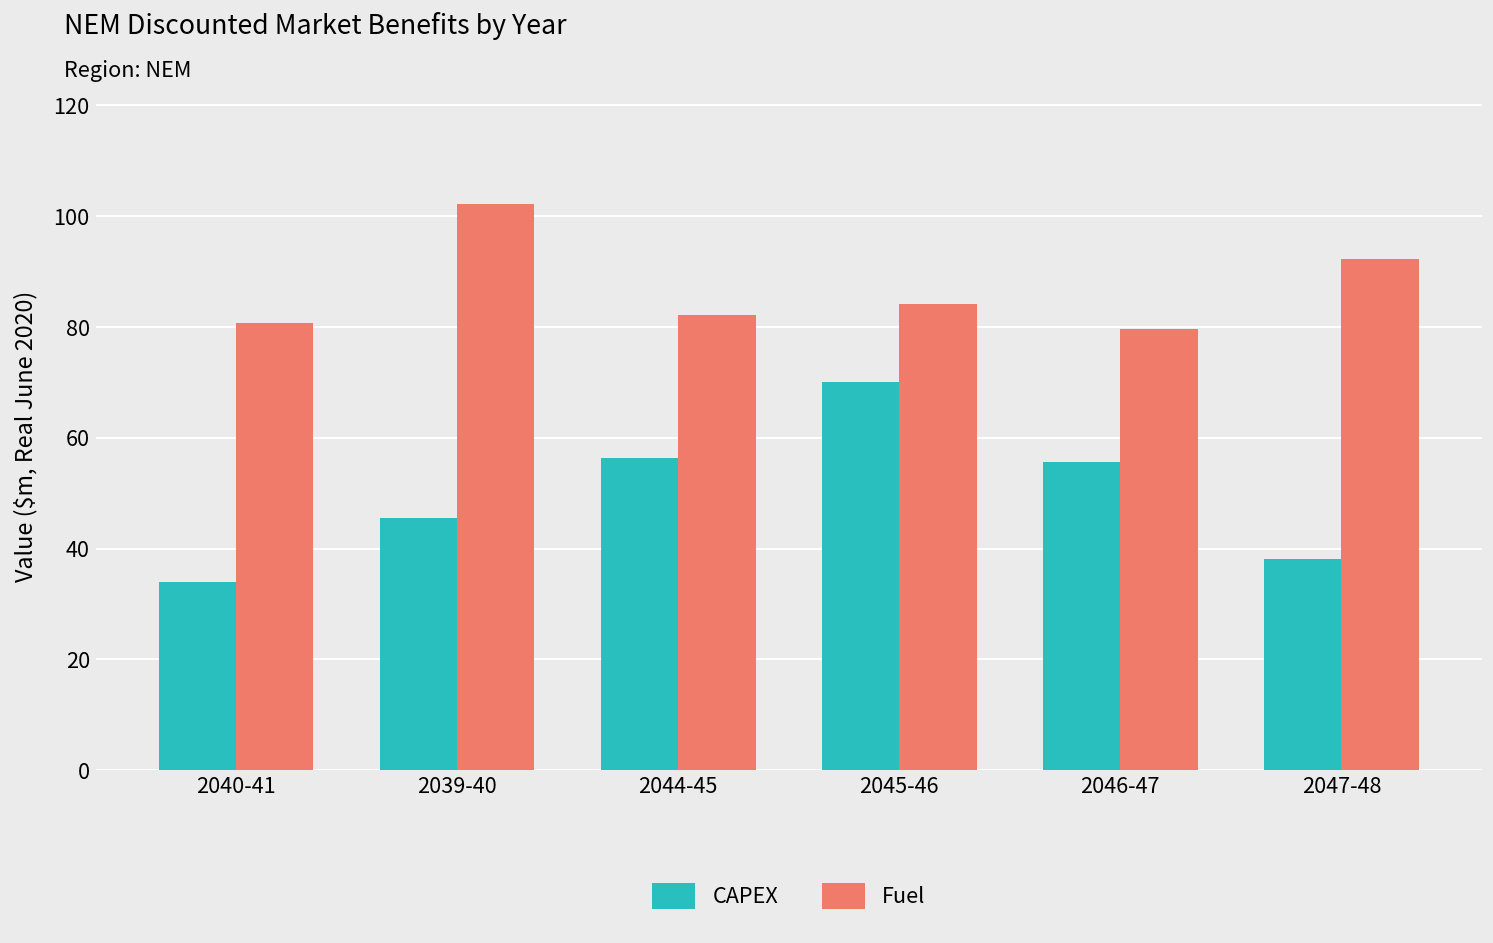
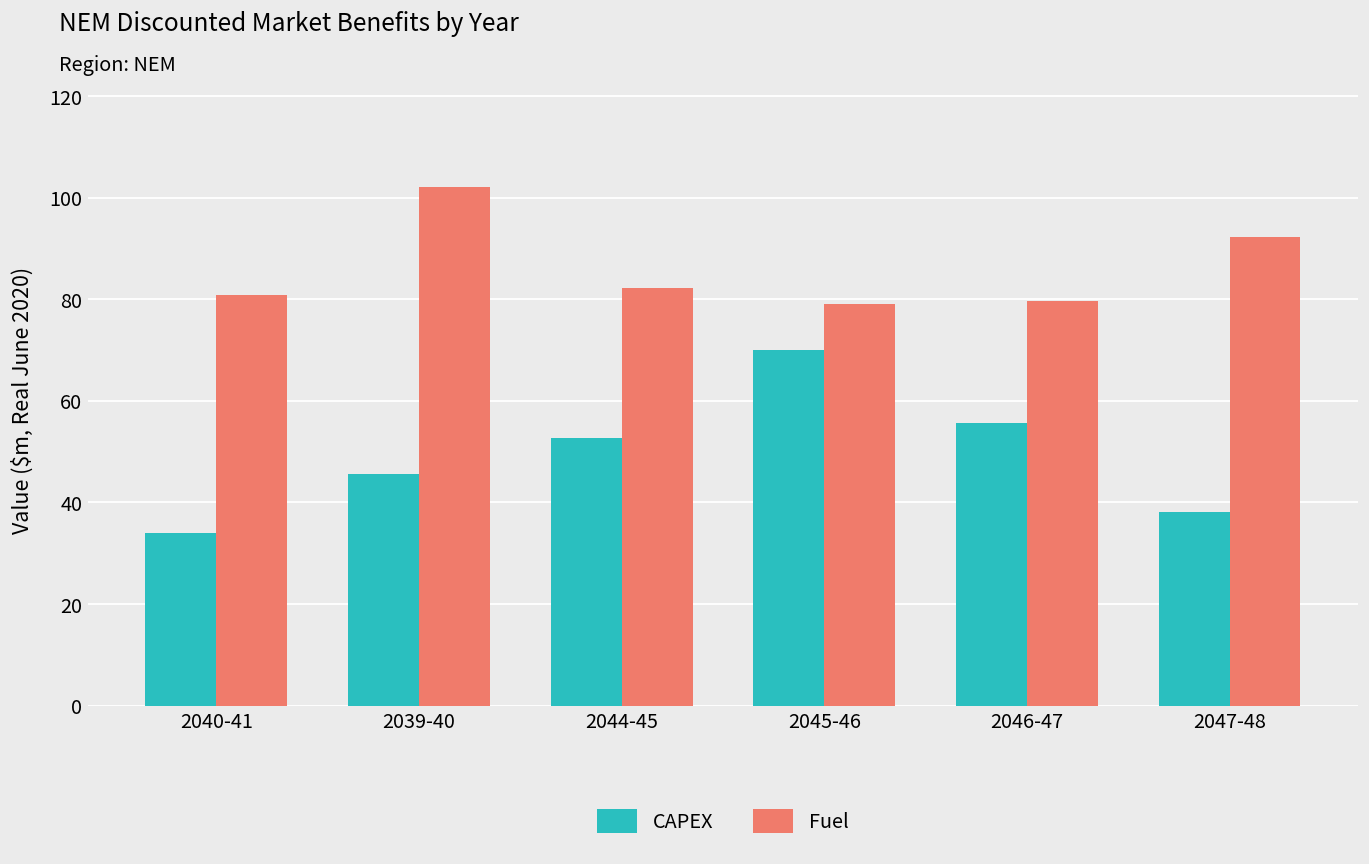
CAPEX, 2044-45: 56 -> 53
Fuel, 2045-46: 84 -> 79
